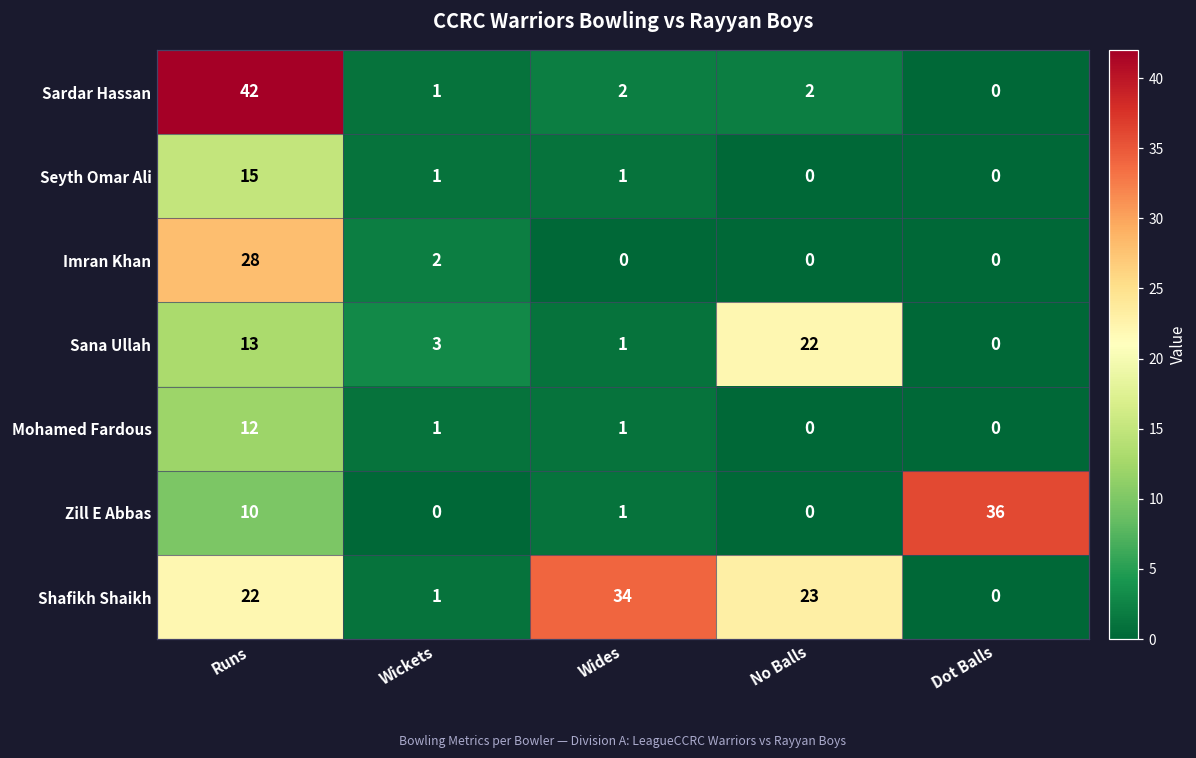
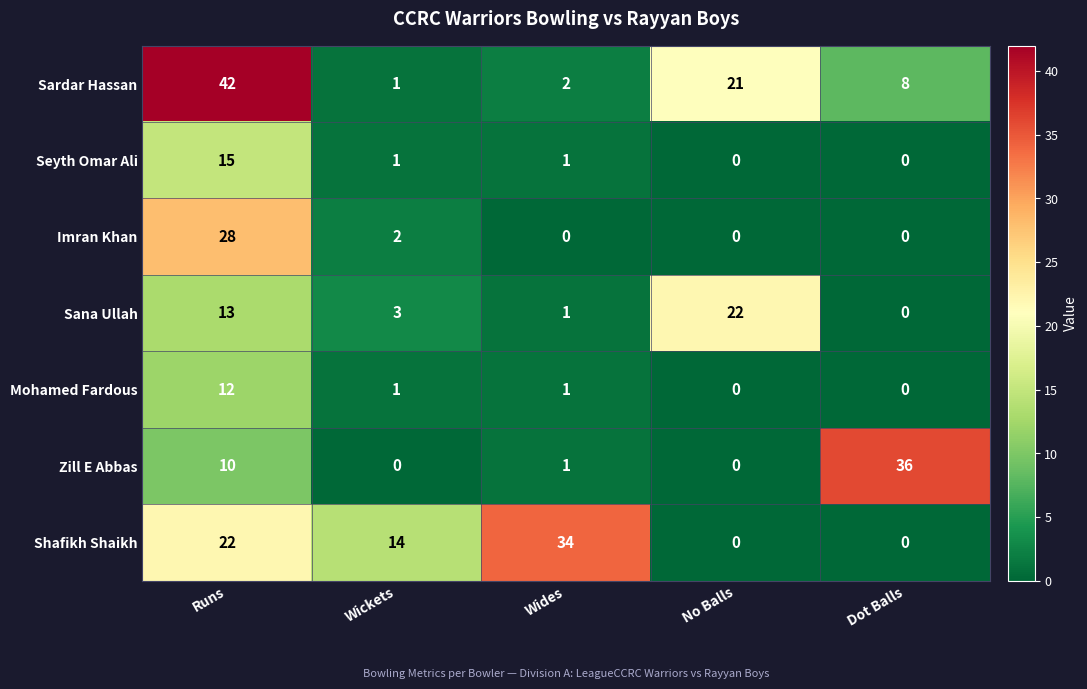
Sardar Hassan, No Balls: 2 -> 21
Sardar Hassan, Dot Balls: 0 -> 8
Shafikh Shaikh, Wickets: 1 -> 14
Shafikh Shaikh, No Balls: 23 -> 0
